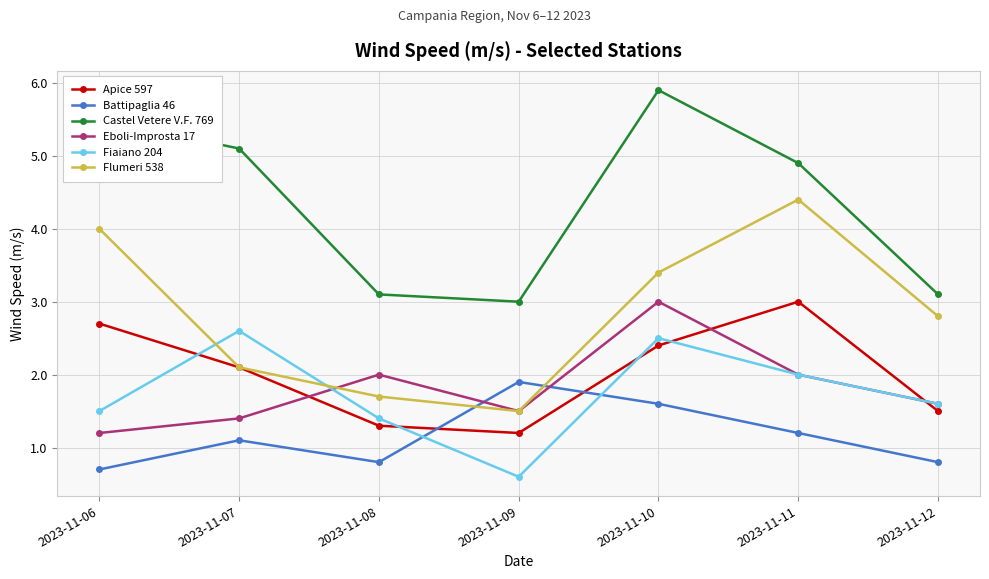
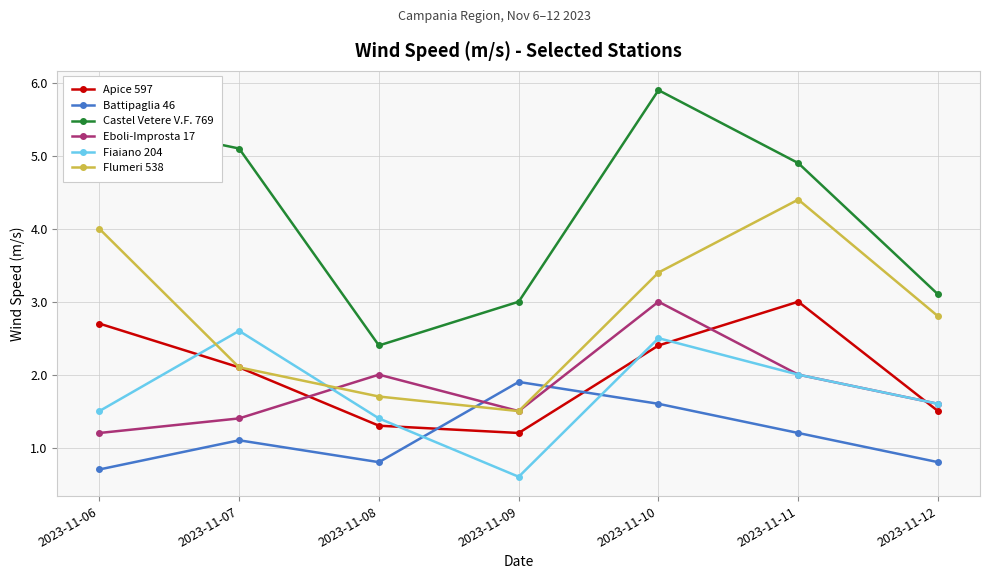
Castel Vetere V.F. 769, 2023-11-08: 3.1 -> 2.4
